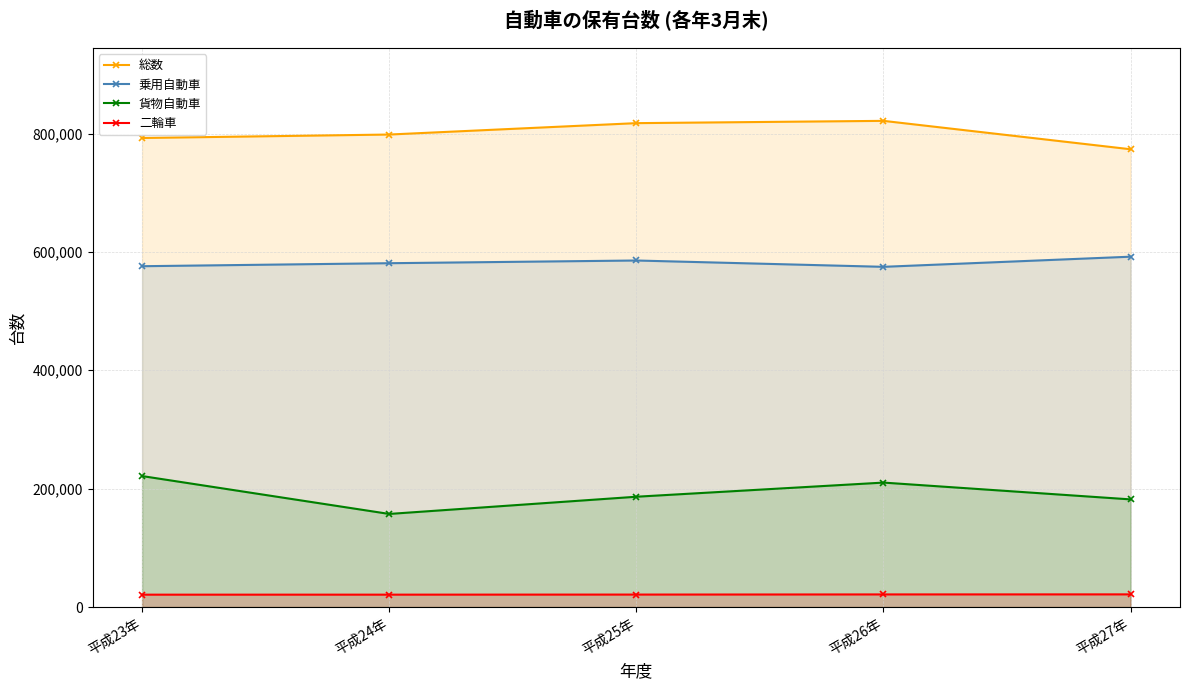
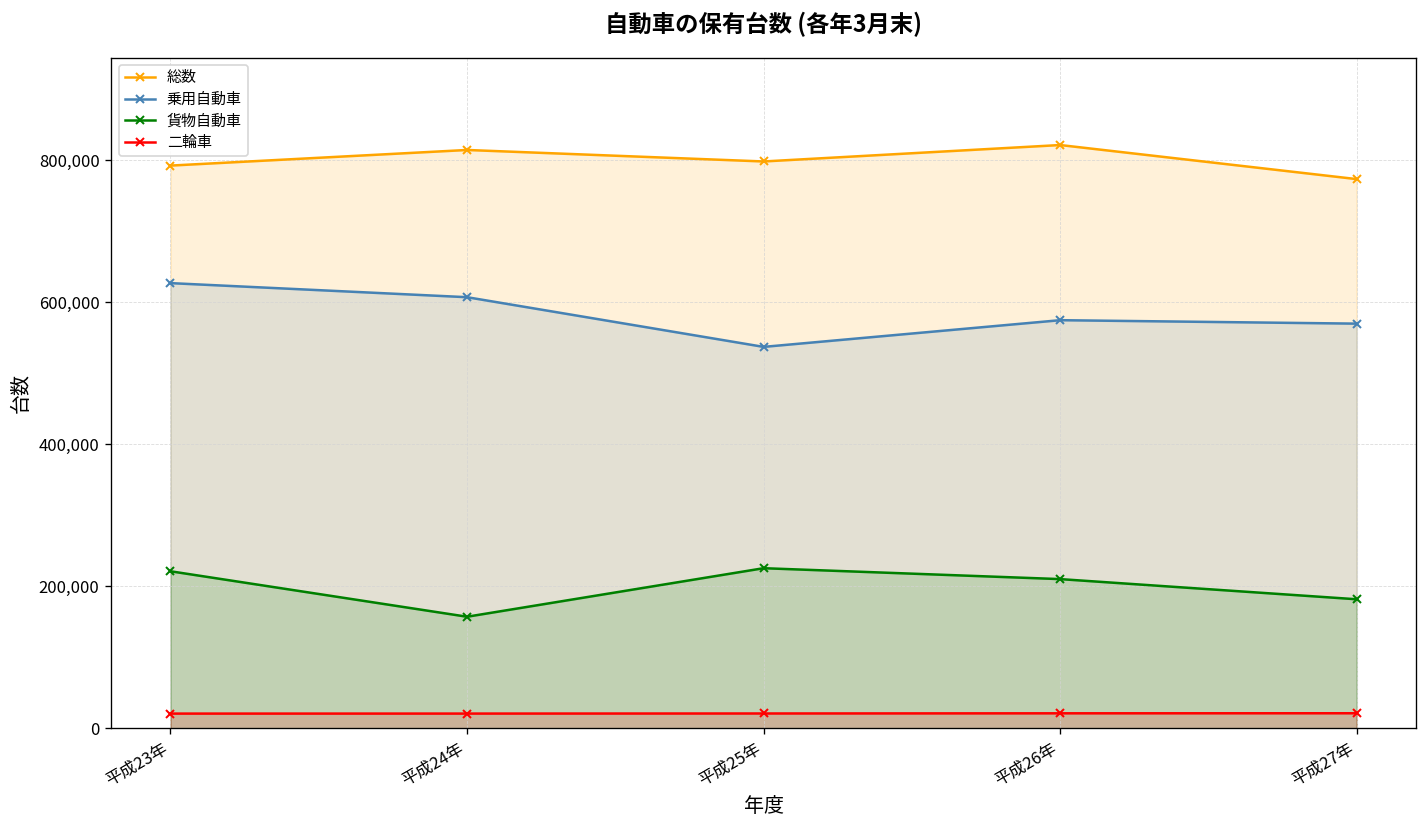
乗用自動車, 平成23年: 580,000 -> 630,000
総数, 平成24年: 800,000 -> 810,000
乗用自動車, 平成24年: 580,000 -> 610,000
総数, 平成25年: 820,000 -> 800,000
乗用自動車, 平成25年: 590,000 -> 540,000
貨物自動車, 平成25年: 190,000 -> 230,000
乗用自動車, 平成27年: 590,000 -> 570,000
